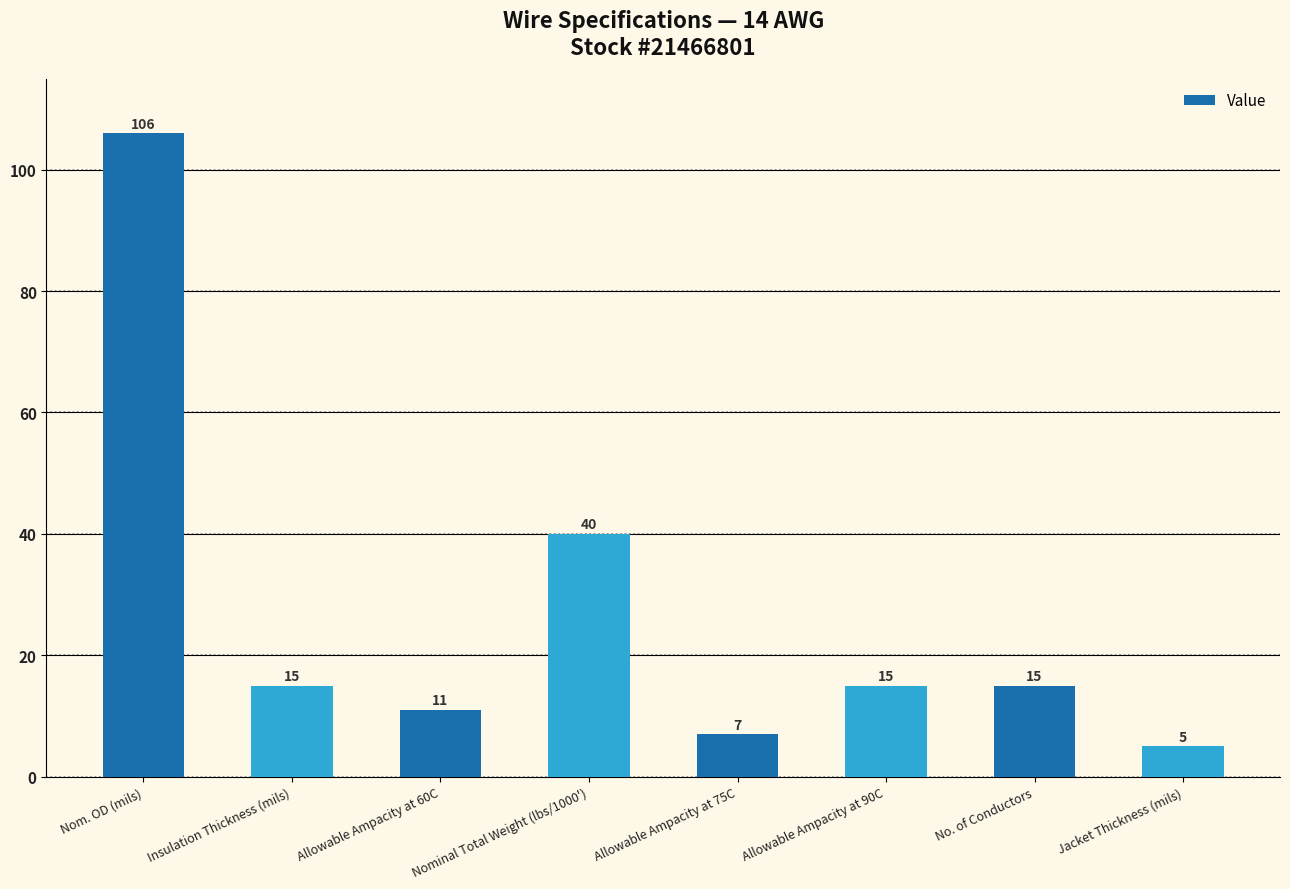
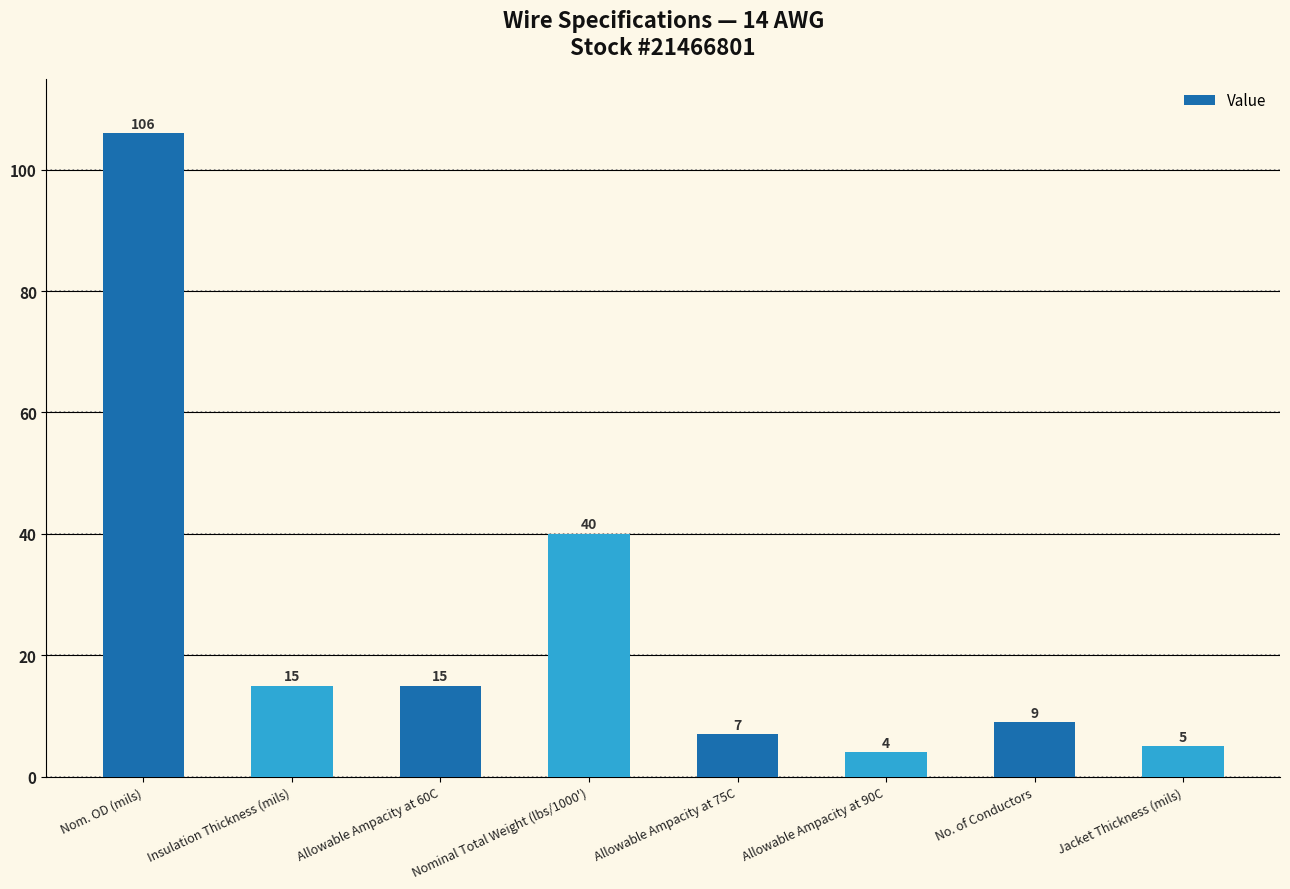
Allowable Ampacity at 60C: 11 -> 15
Allowable Ampacity at 90C: 15 -> 4
No. of Conductors: 15 -> 9
